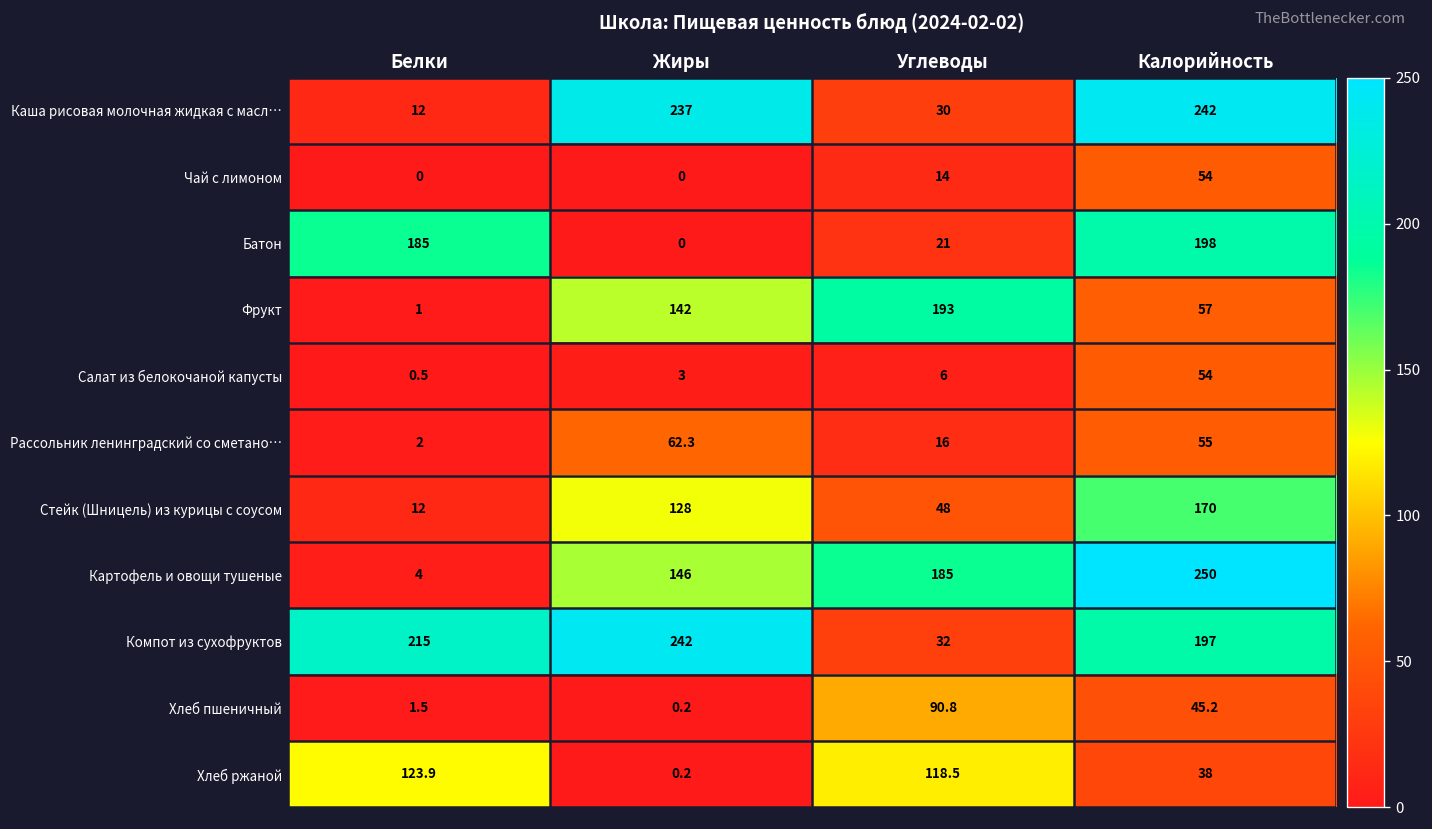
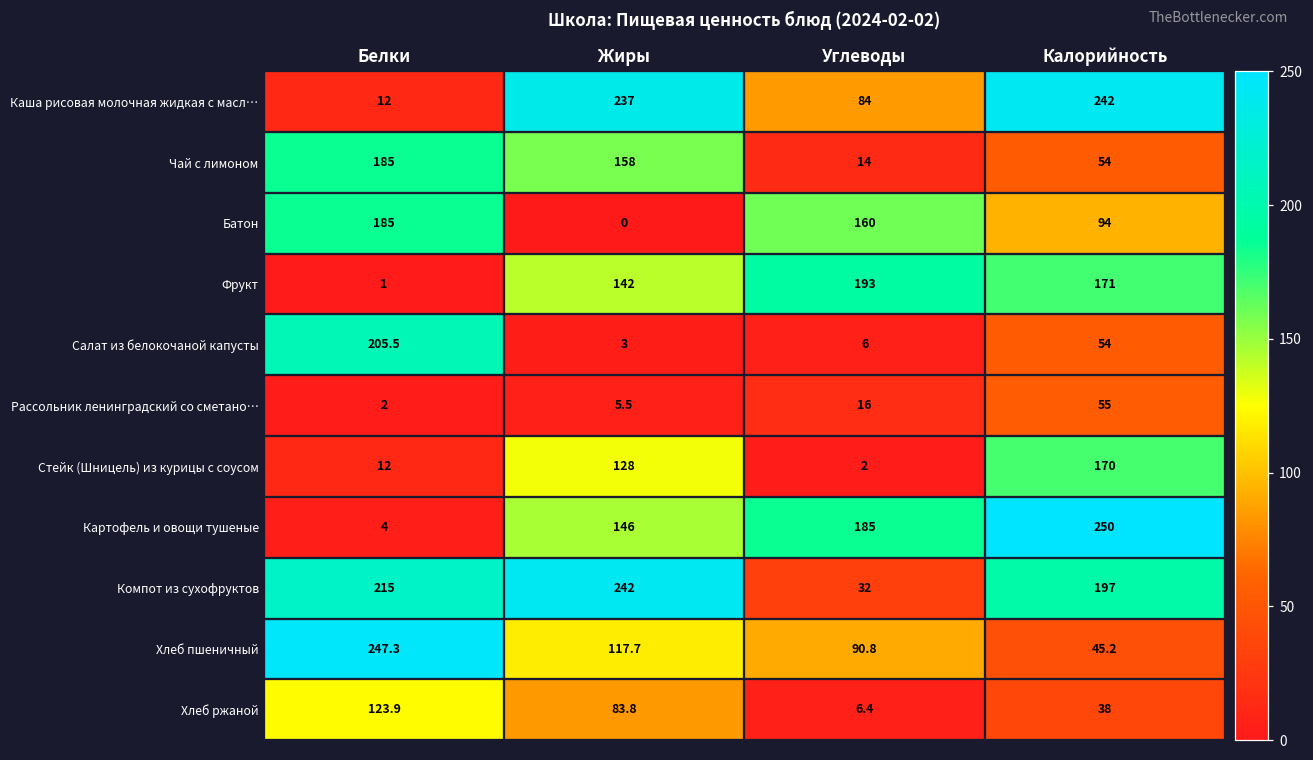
Каша рисовая молочная жидкая с масл…, Углеводы: 30 -> 84
Чай с лимоном, Белки: 0 -> 185
Чай с лимоном, Жиры: 0 -> 158
Батон, Углеводы: 21 -> 160
Батон, Калорийность: 198 -> 94
Фрукт, Калорийность: 57 -> 171
Салат из белокочаной капусты, Белки: 0.5 -> 205.5
Рассольник ленинградский со сметано…, Жиры: 62.3 -> 5.5
Стейк (Шницель) из курицы с соусом, Углеводы: 48 -> 2
Хлеб пшеничный, Белки: 1.5 -> 247.3
Хлеб пшеничный, Жиры: 0.2 -> 117.7
Хлеб ржаной, Жиры: 0.2 -> 83.8
Хлеб ржаной, Углеводы: 118.5 -> 6.4
